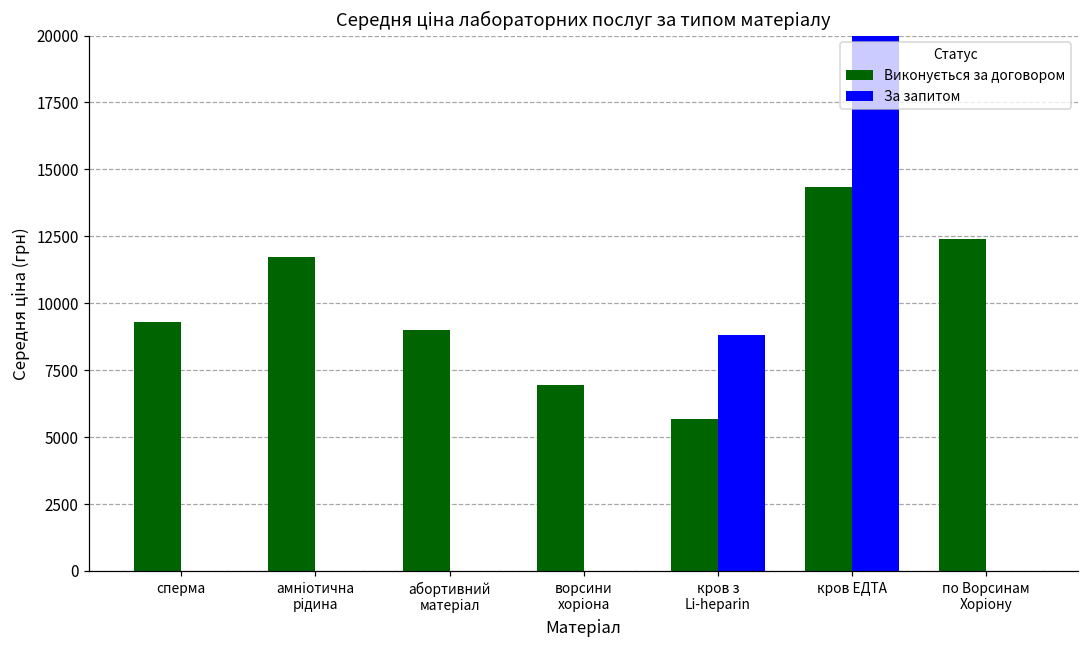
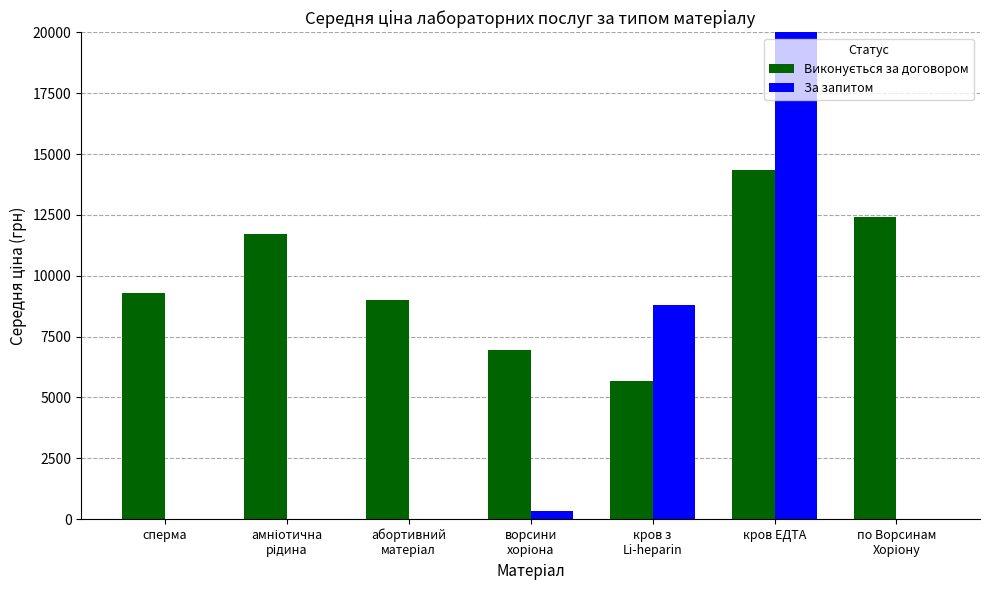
За запитом, ворсини хоріона: 0 -> 300
